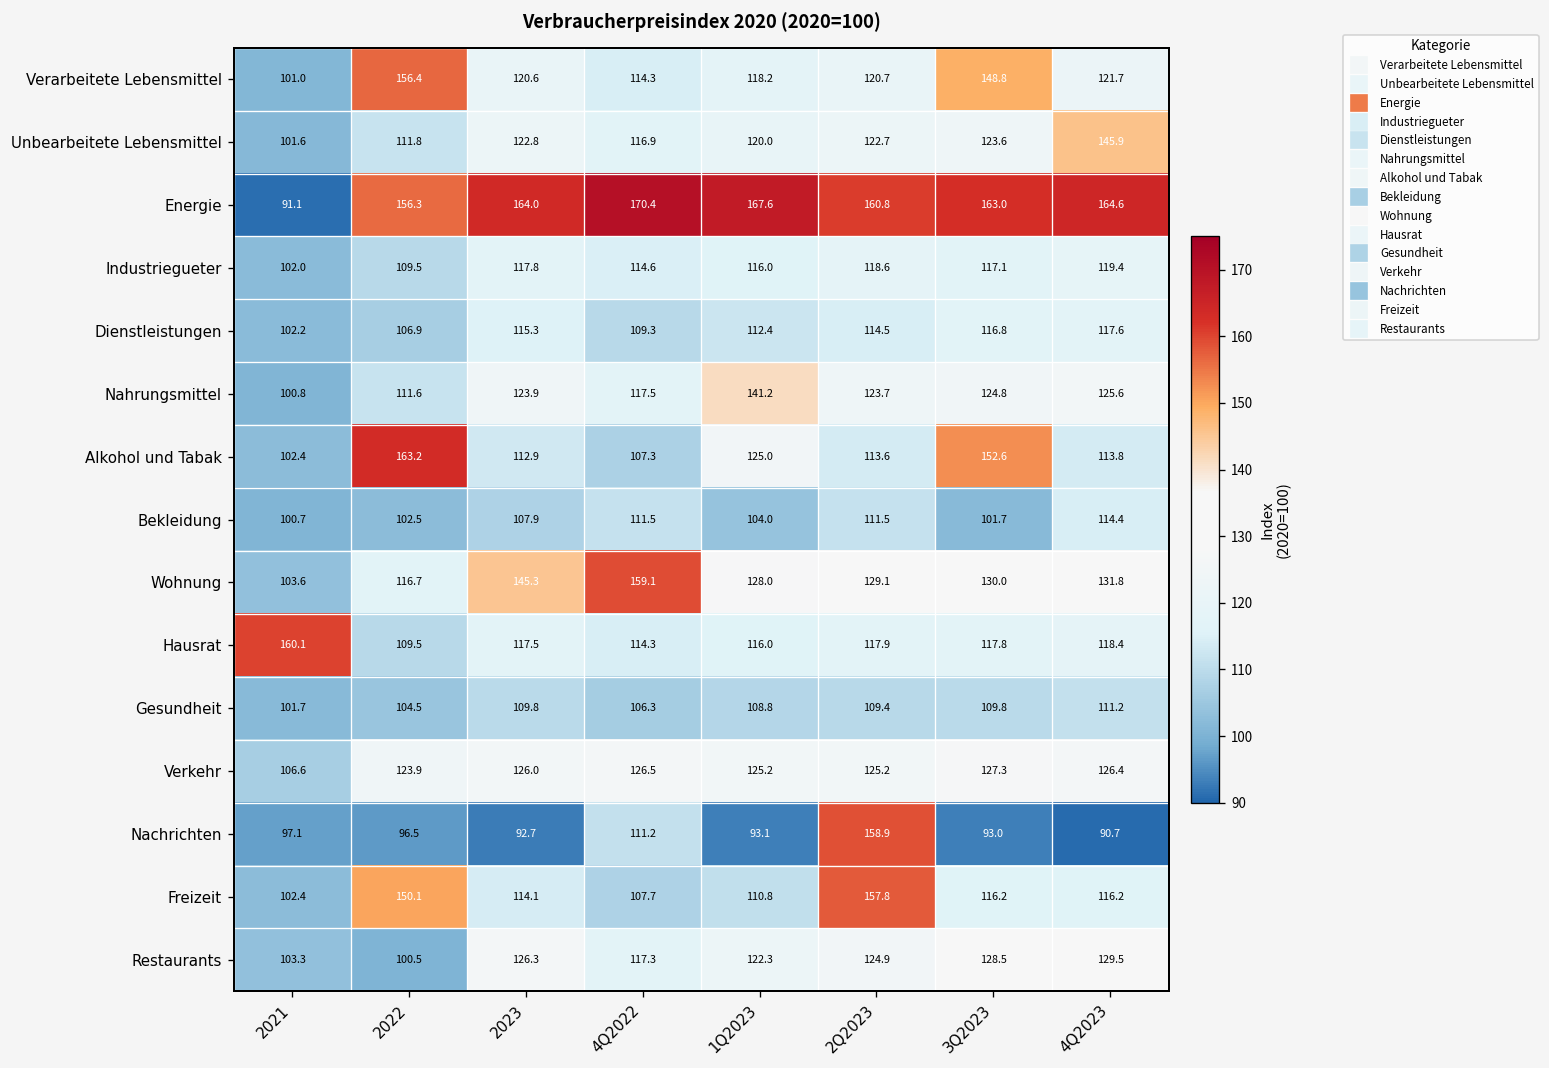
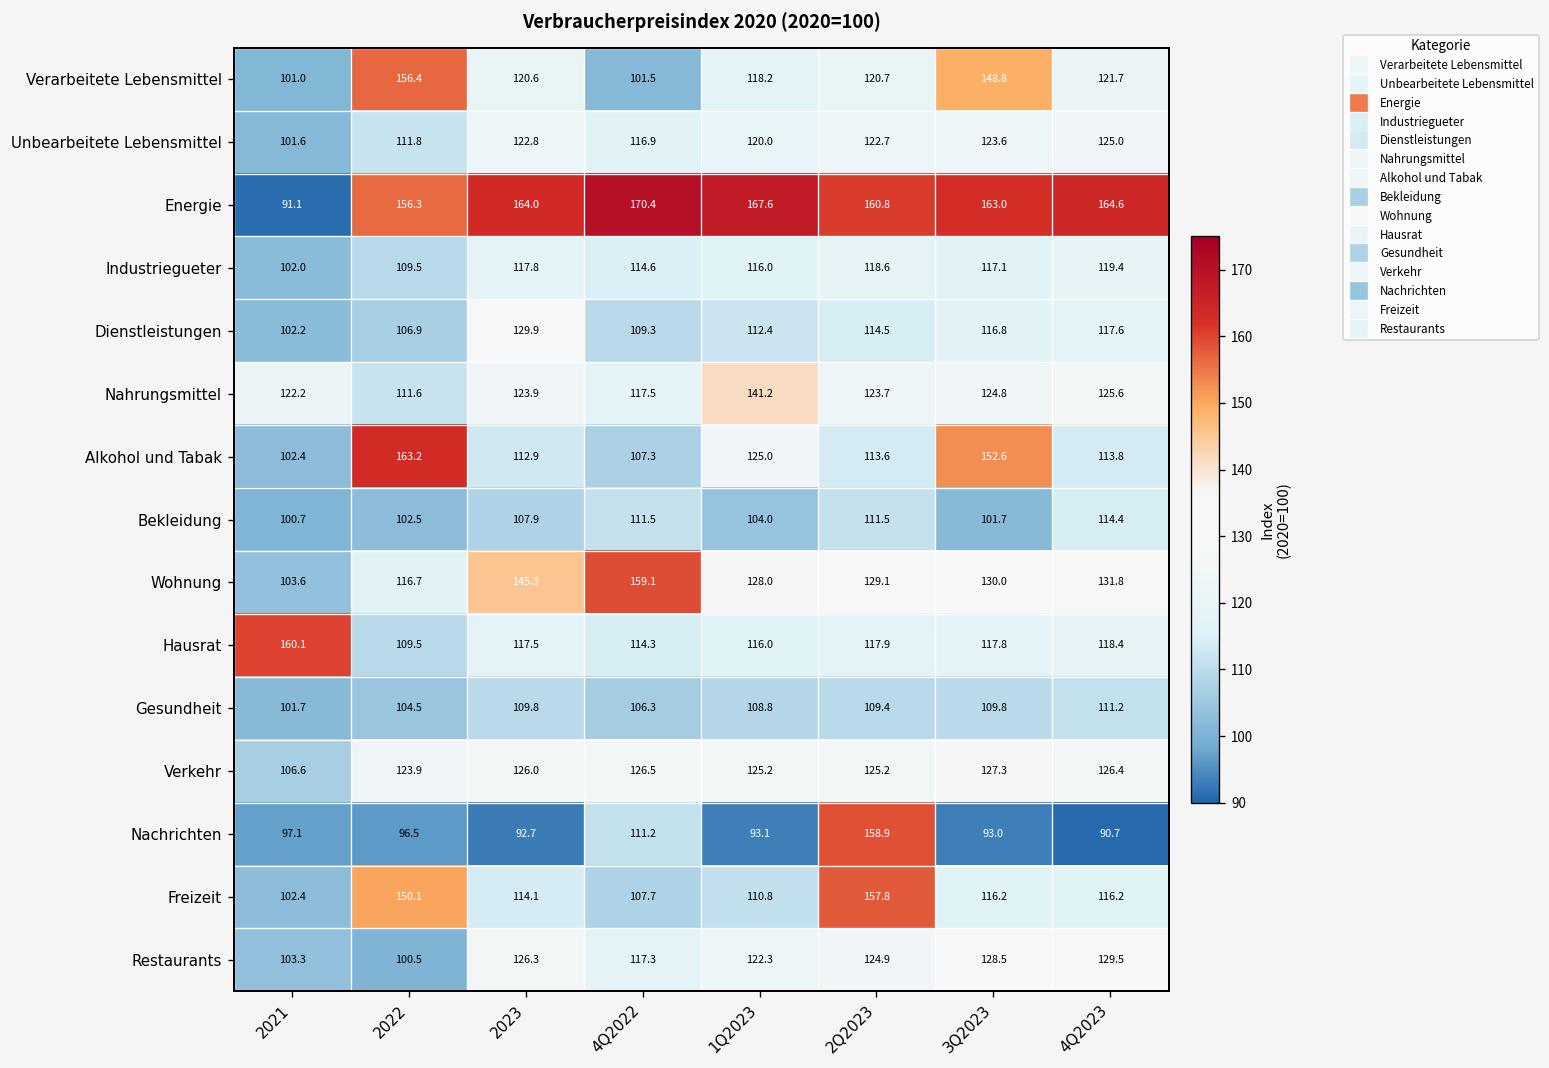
Verarbeitete Lebensmittel, 4Q2022: 114.3 -> 101.5
Unbearbeitete Lebensmittel, 4Q2023: 145.9 -> 125.0
Dienstleistungen, 2023: 115.3 -> 129.9
Nahrungsmittel, 2021: 100.8 -> 122.2
